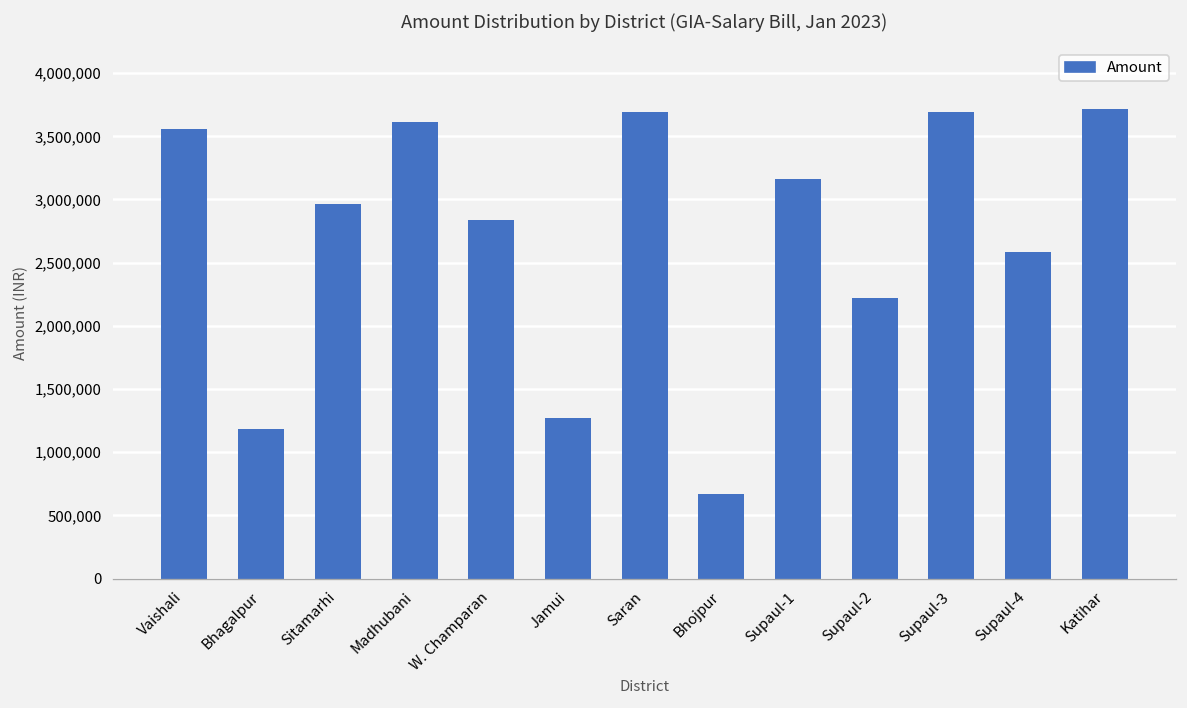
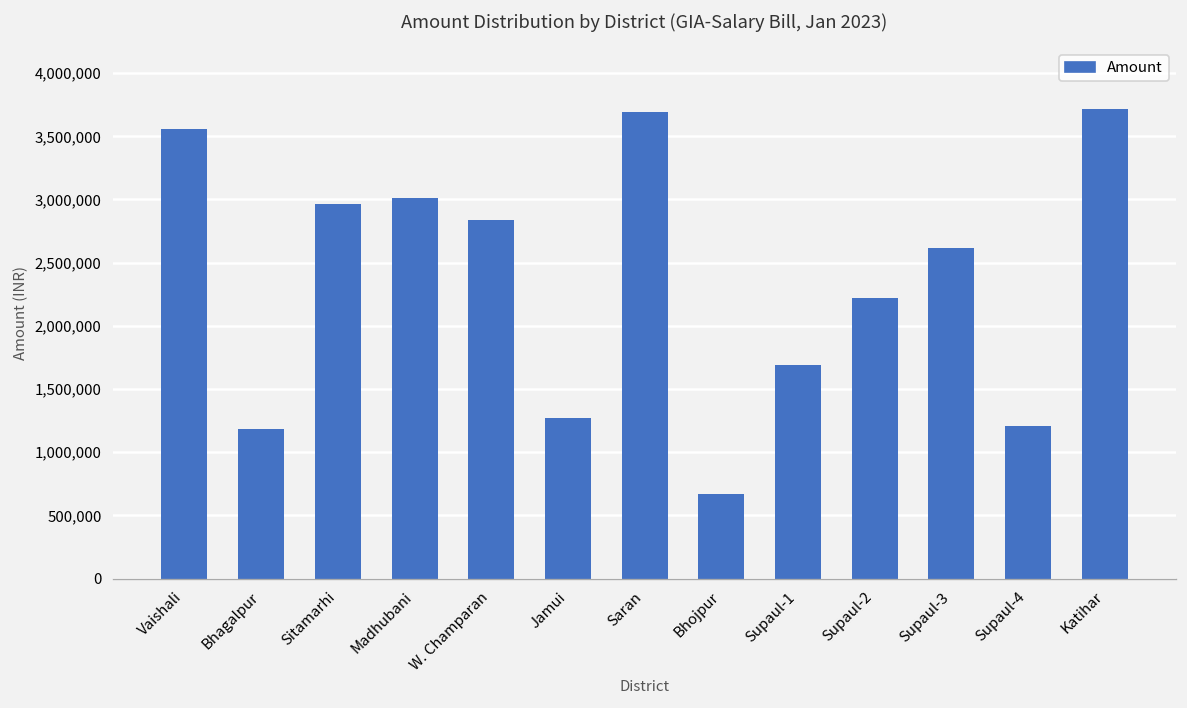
Madhubani: 3,610,000 -> 3,010,000
Supaul-1: 3,160,000 -> 1,690,000
Supaul-3: 3,690,000 -> 2,610,000
Supaul-4: 2,580,000 -> 1,210,000
